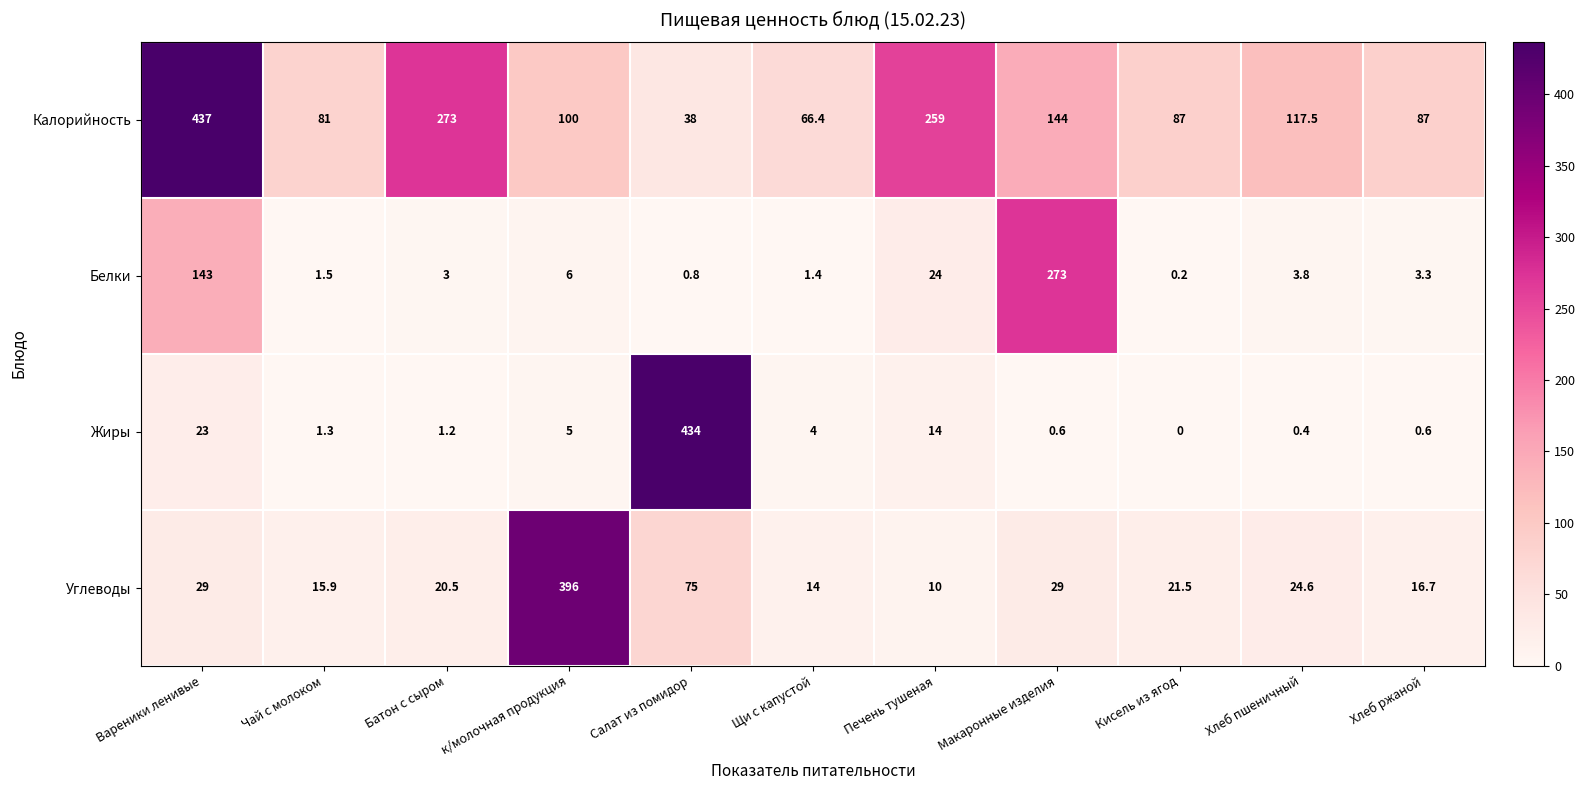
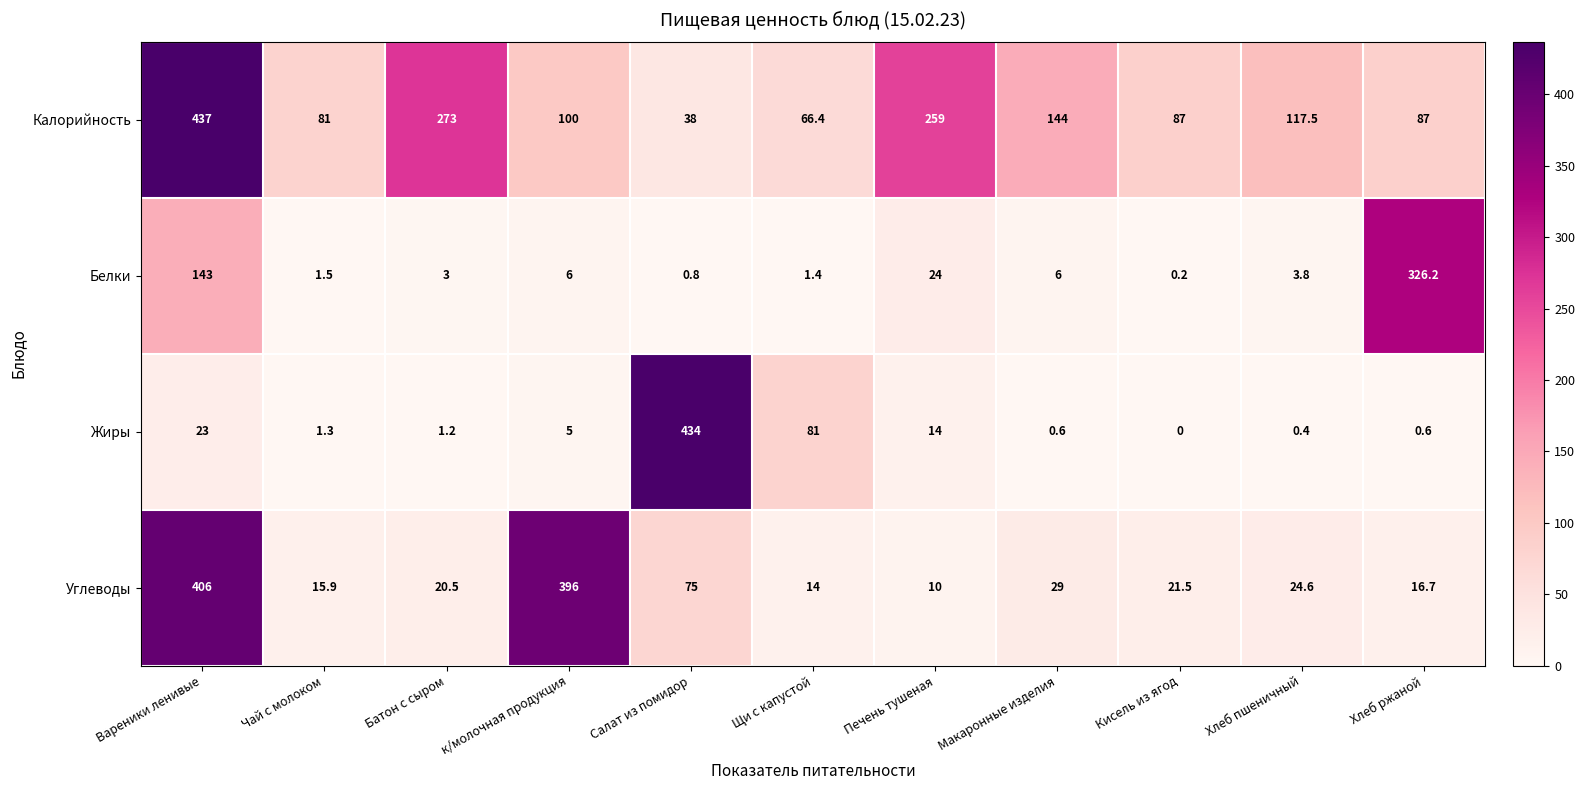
Белки, Макаронные изделия: 273 -> 6
Белки, Хлеб ржаной: 3.3 -> 326.2
Жиры, Щи с капустой: 4 -> 81
Углеводы, Вареники ленивые: 29 -> 406
